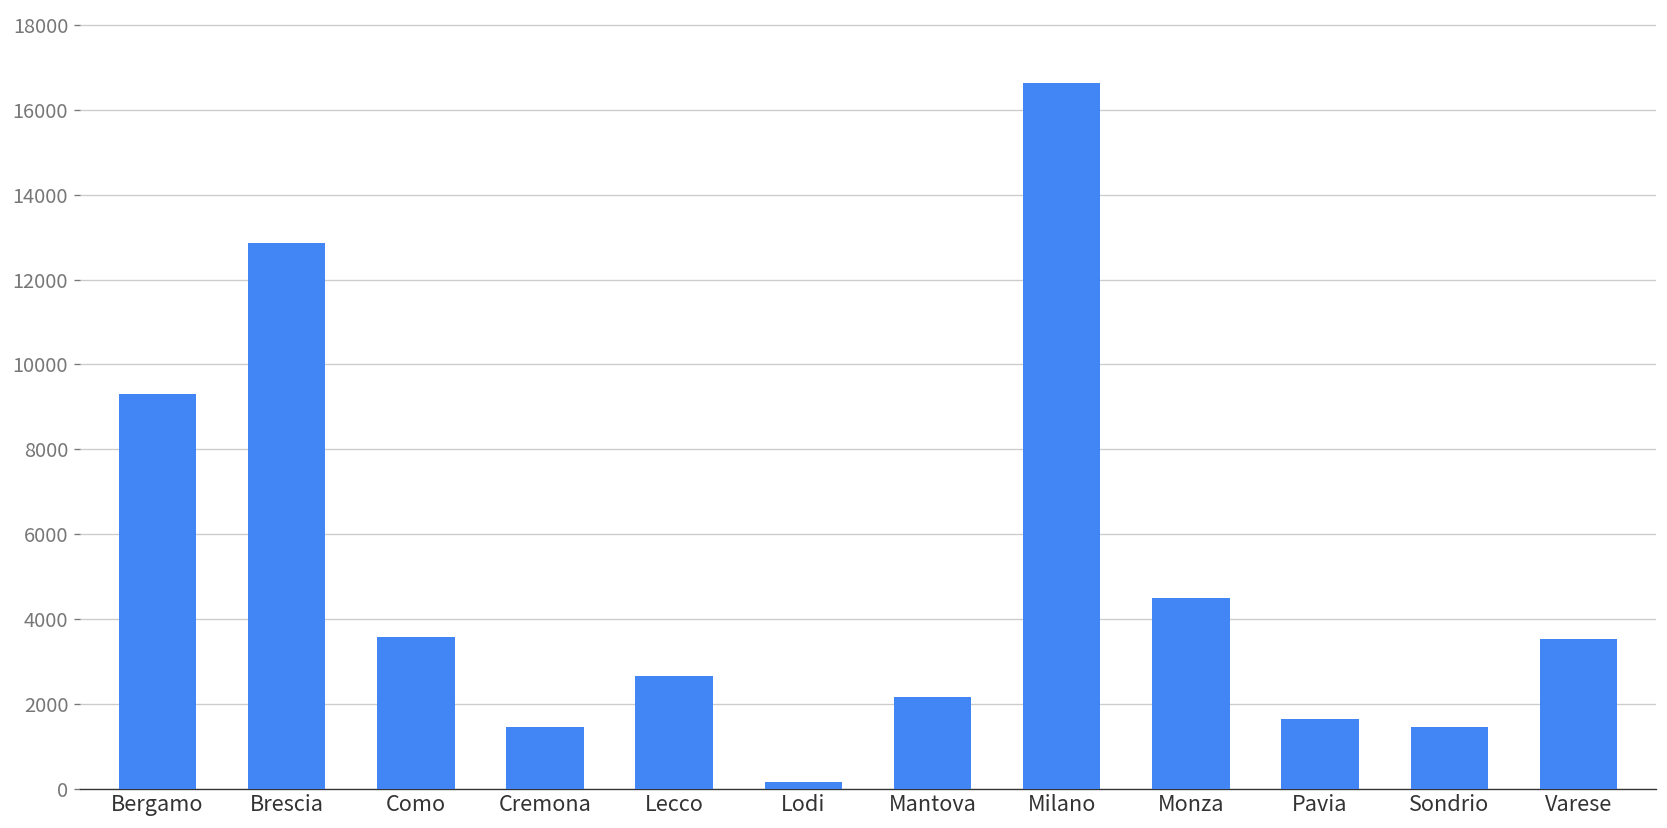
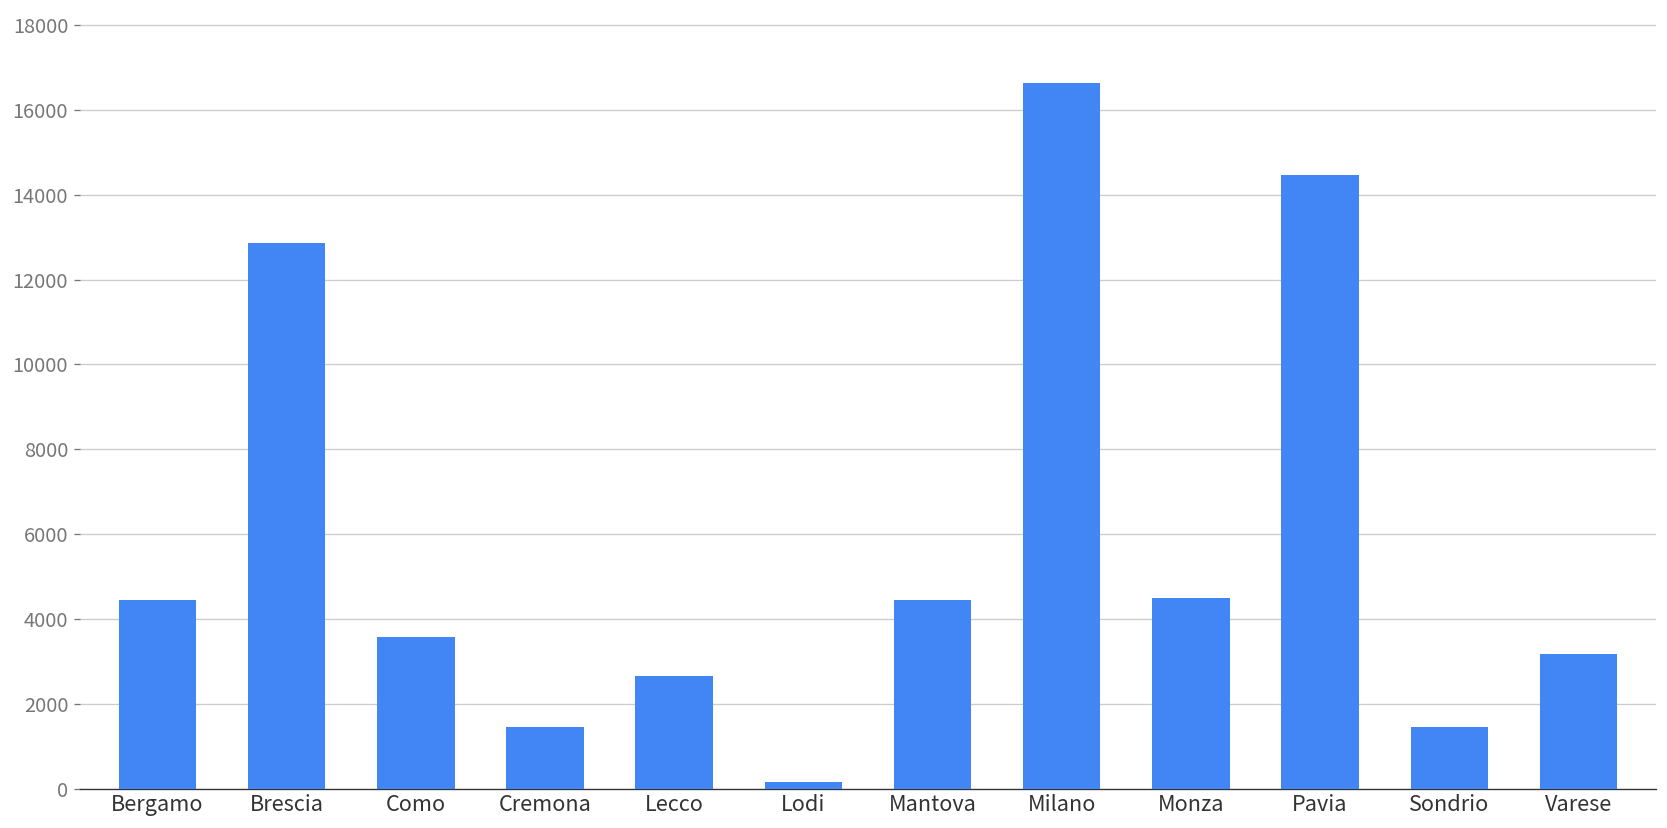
Bergamo: 9300 -> 4400
Mantova: 2200 -> 4400
Pavia: 1600 -> 14500
Varese: 3500 -> 3200
